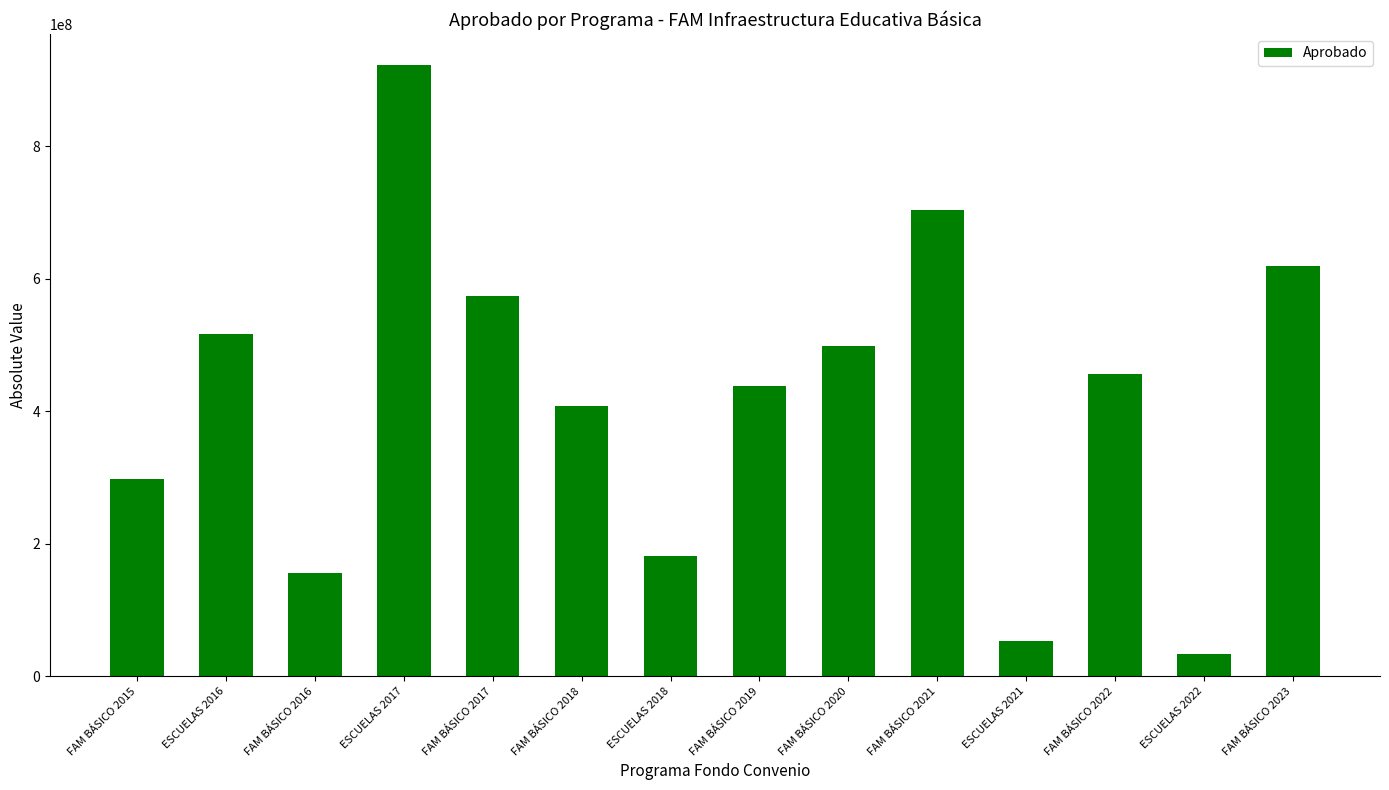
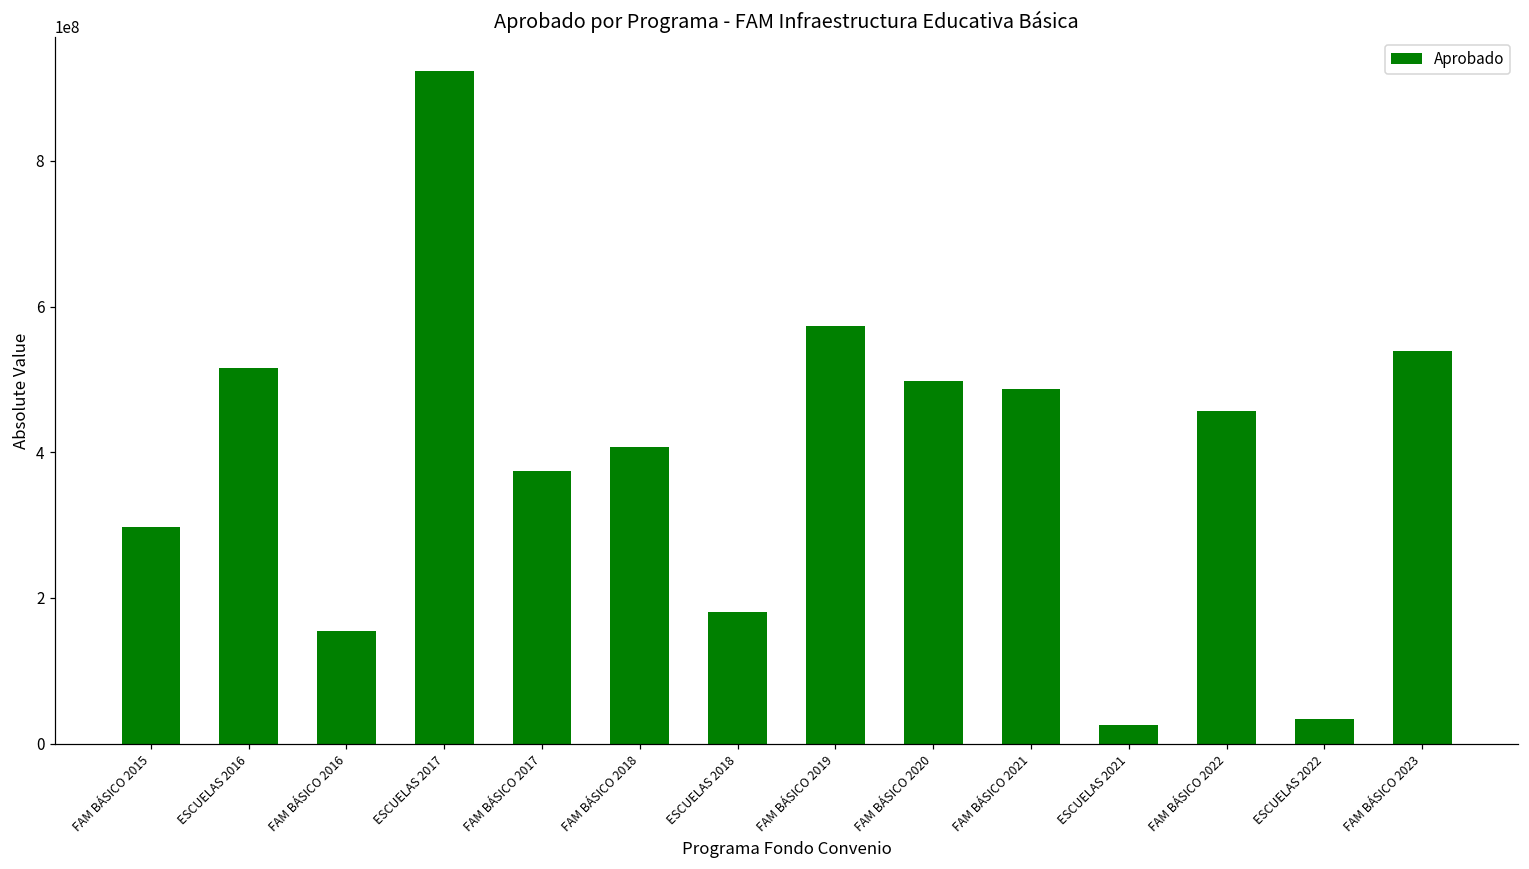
FAM BÁSICO 2017: 570000000 -> 370000000
FAM BÁSICO 2019: 440000000 -> 570000000
FAM BÁSICO 2021: 700000000 -> 490000000
ESCUELAS 2021: 50000000 -> 30000000
FAM BÁSICO 2023: 620000000 -> 540000000
